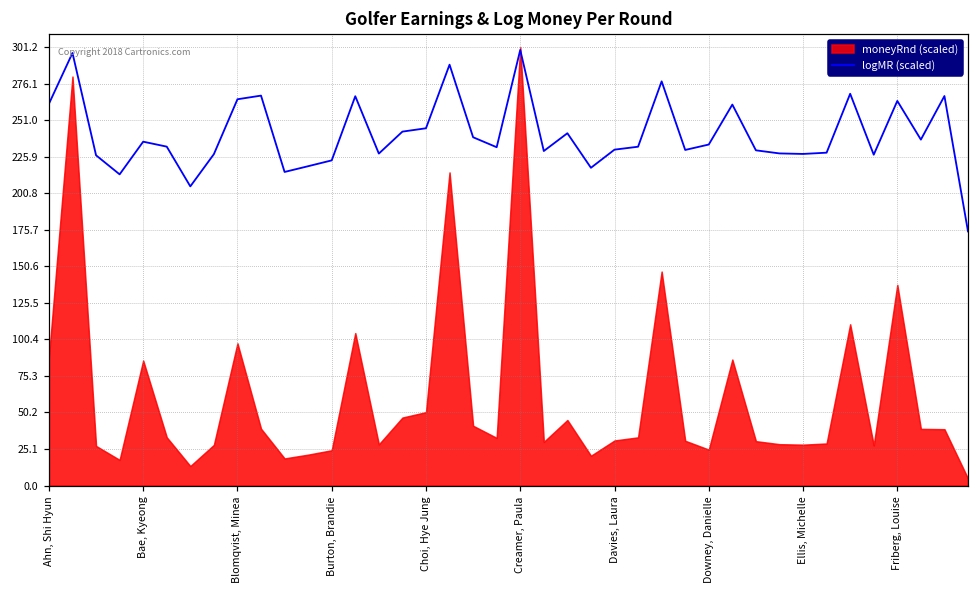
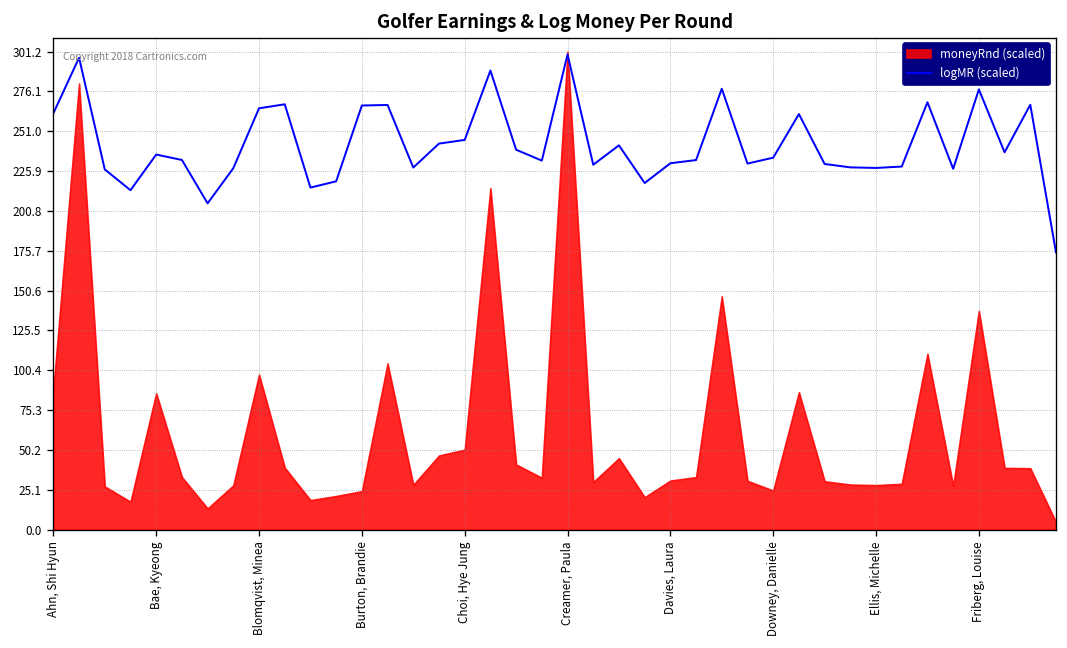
logMR (scaled), Burton, Brandie: 223 -> 267
logMR (scaled), Friberg, Louise: 264 -> 277
